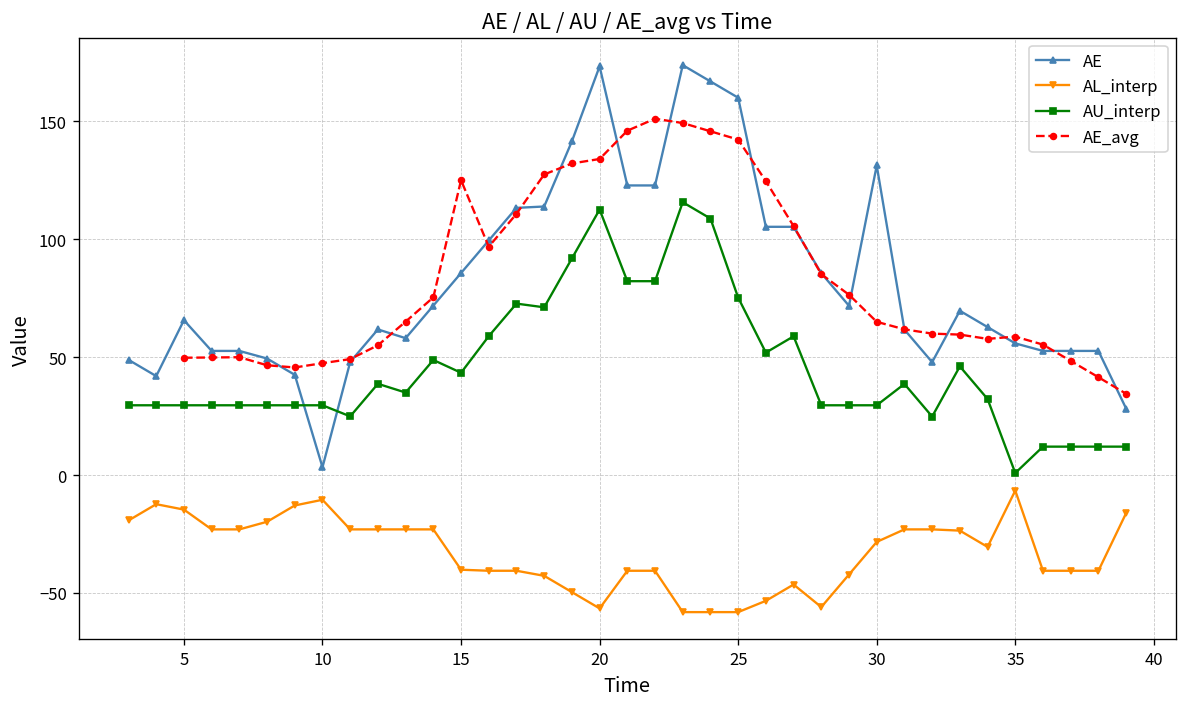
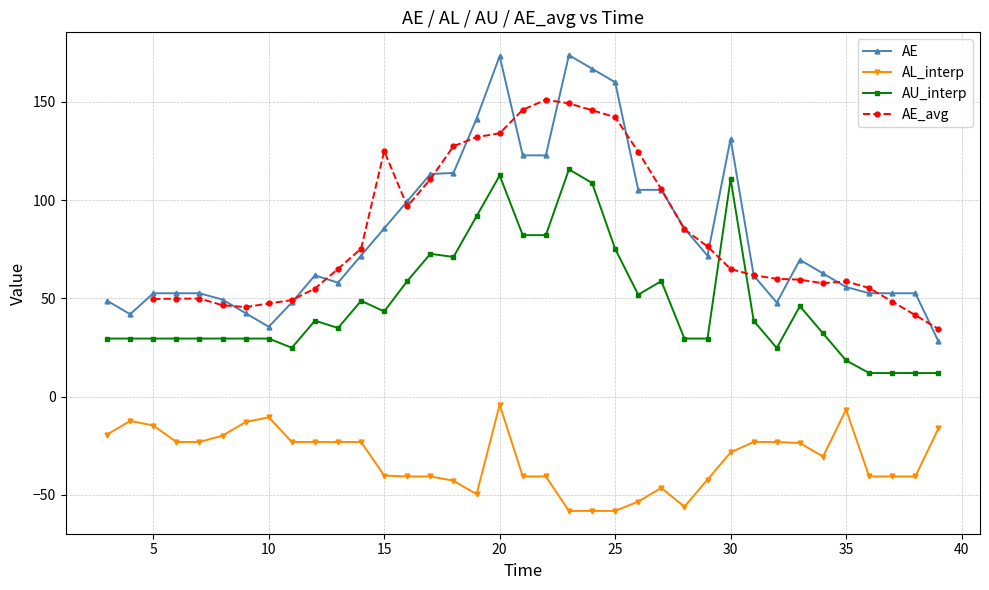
AE, 5: 66 -> 53
AE, 10: 3 -> 36
AL_interp, 20: -57 -> -4
AU_interp, 30: 30 -> 111
AU_interp, 35: 1 -> 18
